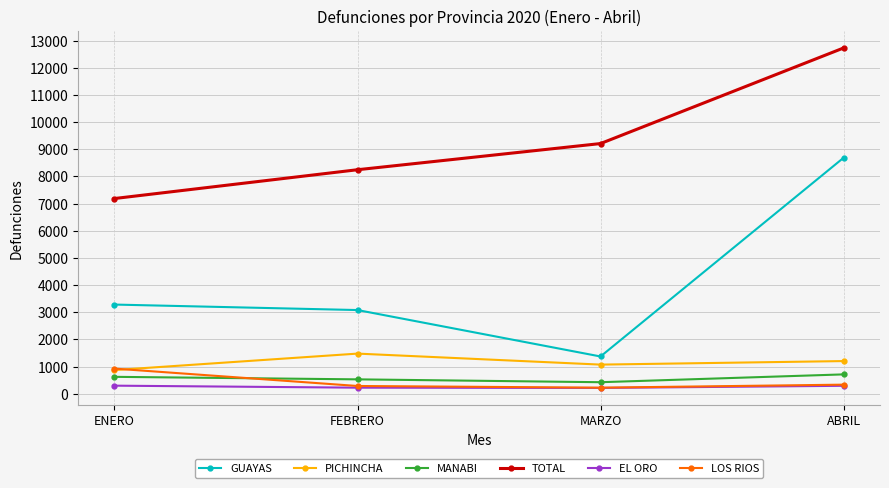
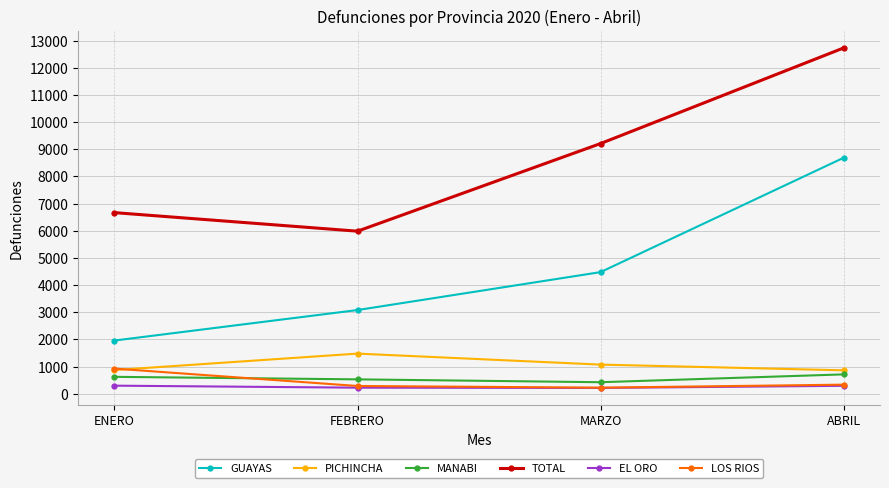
GUAYAS, ENERO: 3300 -> 2000
TOTAL, ENERO: 7200 -> 6700
TOTAL, FEBRERO: 8200 -> 6000
GUAYAS, MARZO: 1400 -> 4500
PICHINCHA, ABRIL: 1200 -> 900
